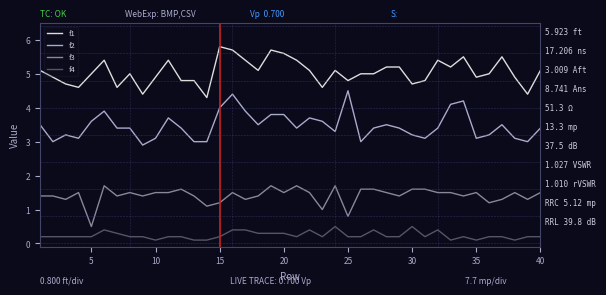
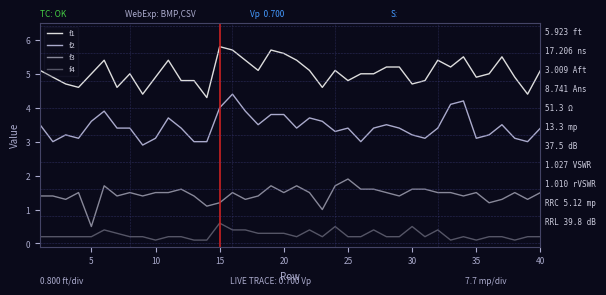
f4, 15: 0.2 -> 0.6
f2, 25: 4.5 -> 3.4
f3, 25: 0.8 -> 1.9
